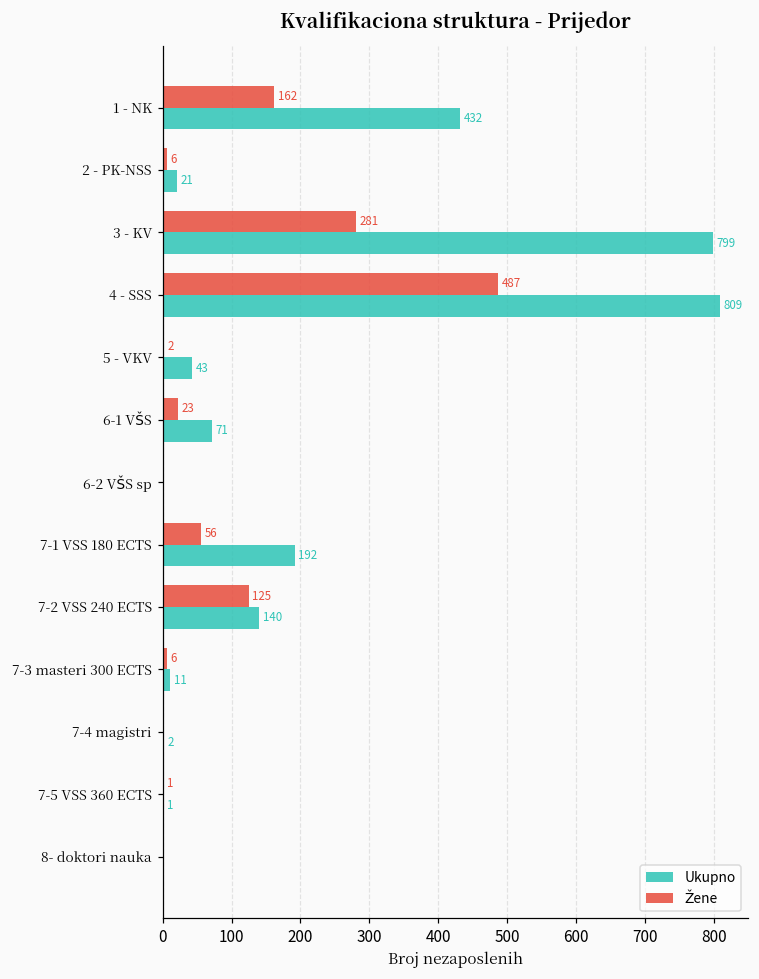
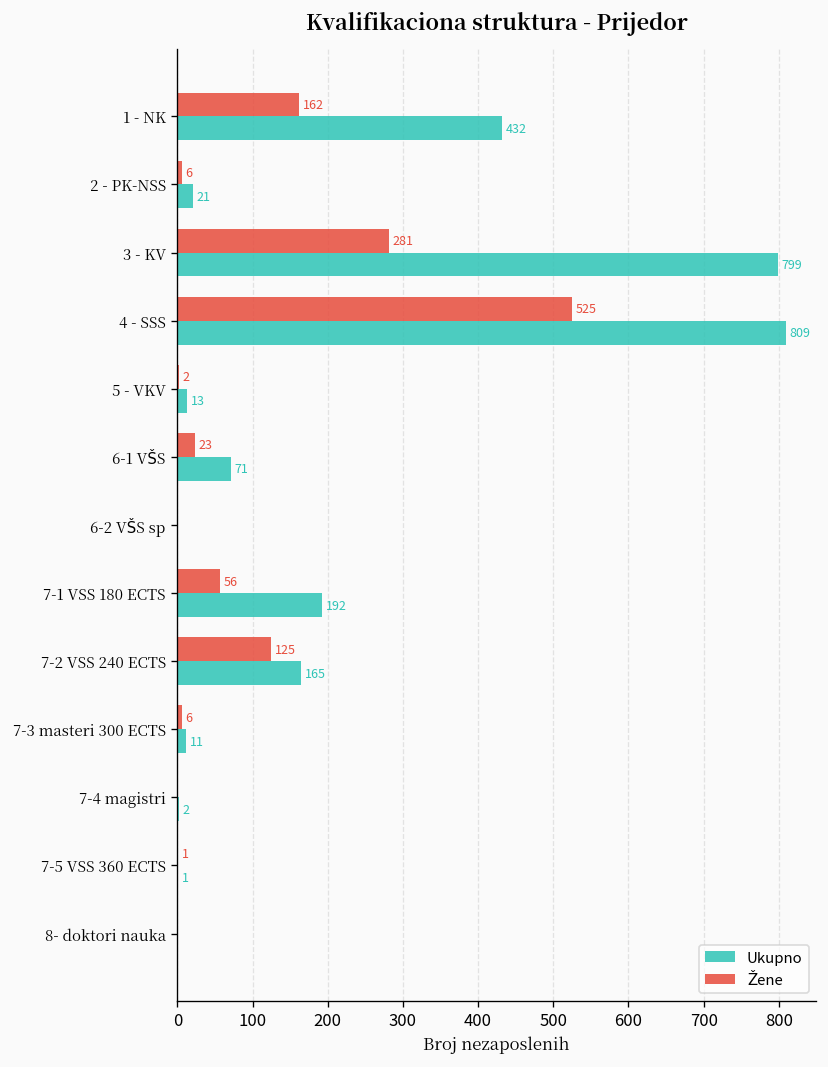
Žene, 4 - SSS: 487 -> 525
Ukupno, 5 - VKV: 43 -> 13
Ukupno, 7-2 VSS 240 ECTS: 140 -> 165
